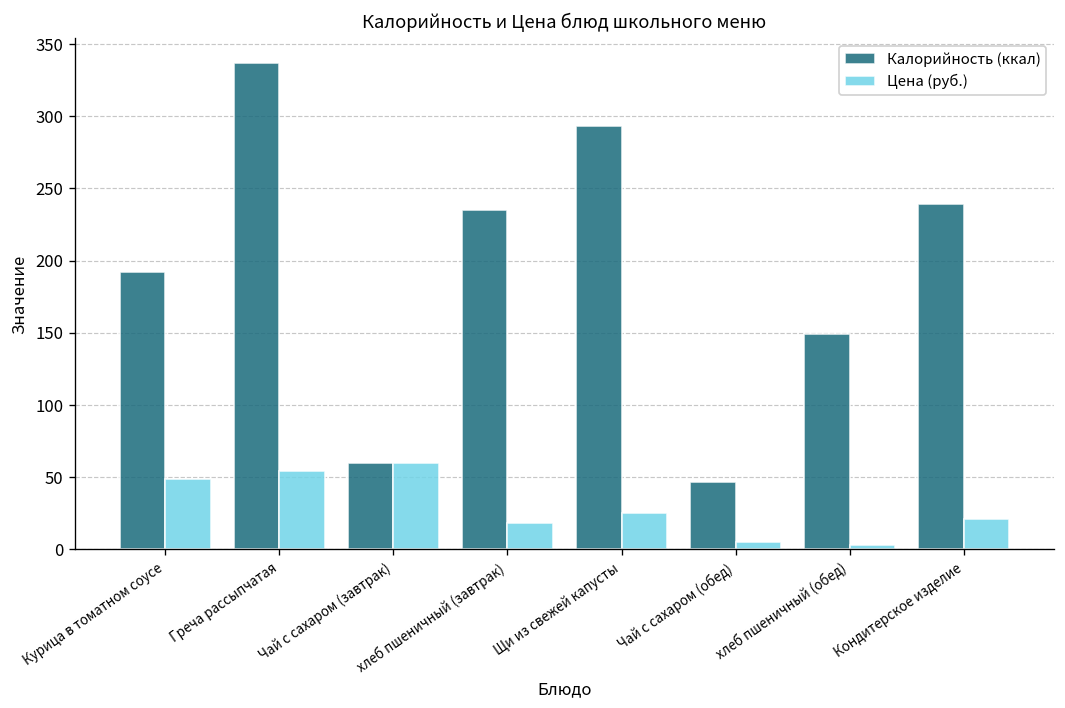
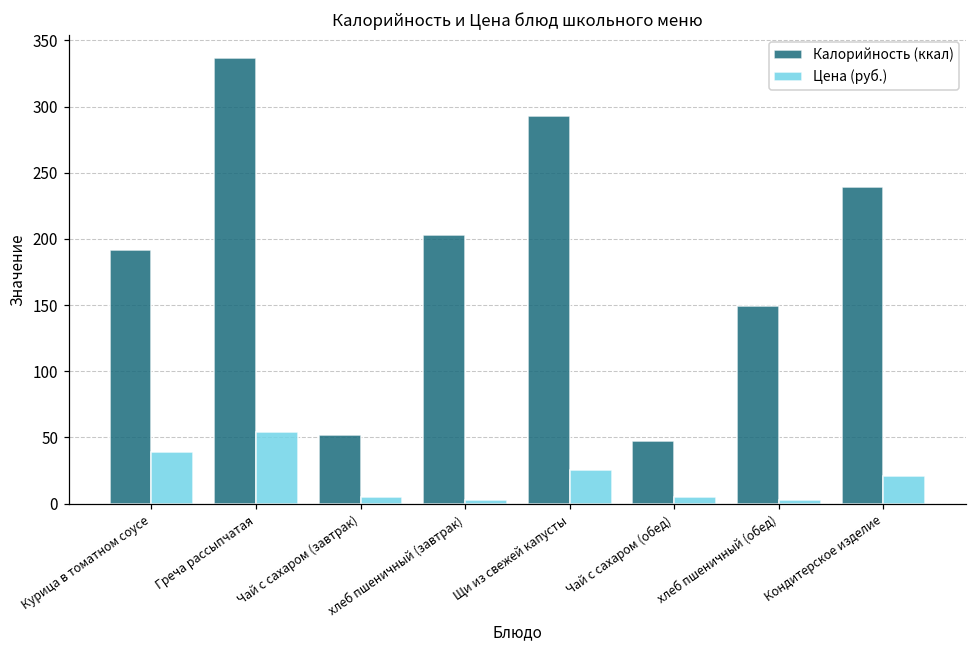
Цена (руб.), Курица в томатном соусе: 49 -> 39
Калорийность (ккал), Чай с сахаром (завтрак): 60 -> 52
Цена (руб.), Чай с сахаром (завтрак): 60 -> 5
Калорийность (ккал), хлеб пшеничный (завтрак): 235 -> 203
Цена (руб.), хлеб пшеничный (завтрак): 18 -> 3
